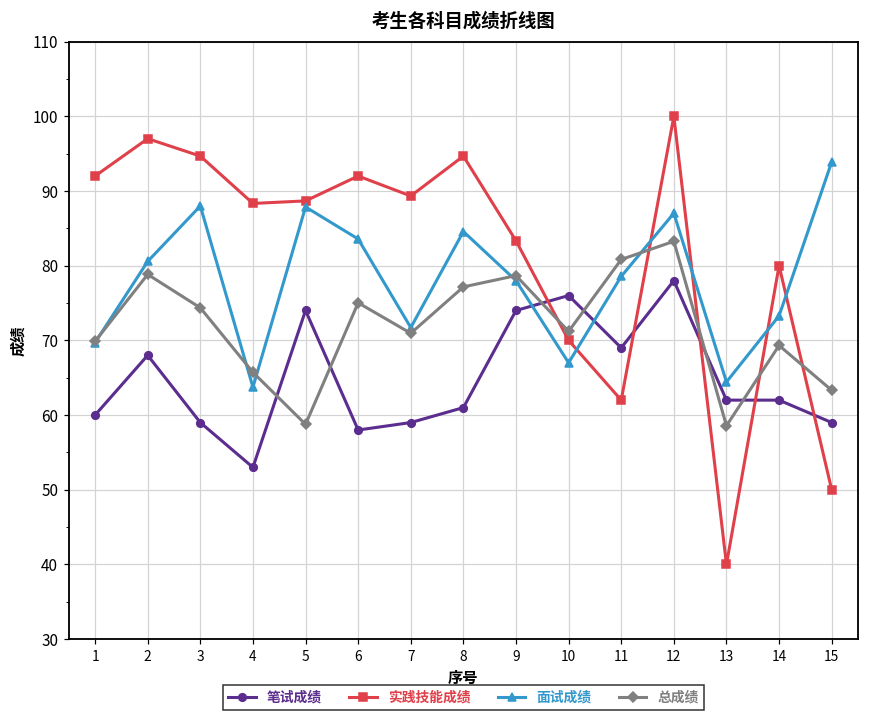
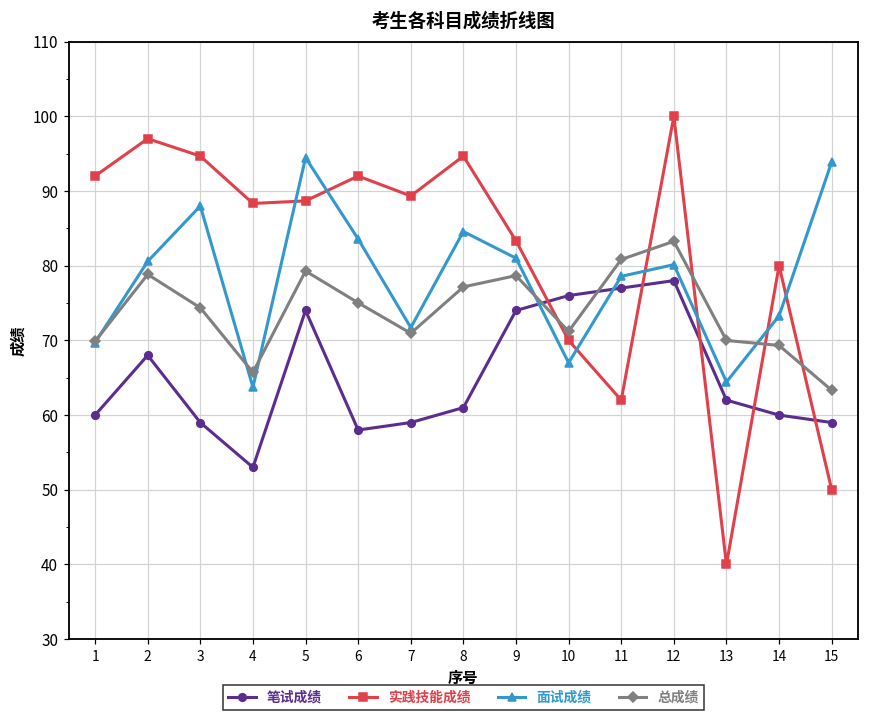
面试成绩, 5: 88 -> 94
总成绩, 5: 59 -> 79
面试成绩, 9: 78 -> 81
笔试成绩, 11: 69 -> 77
面试成绩, 12: 87 -> 80
总成绩, 13: 59 -> 70
笔试成绩, 14: 62 -> 60
